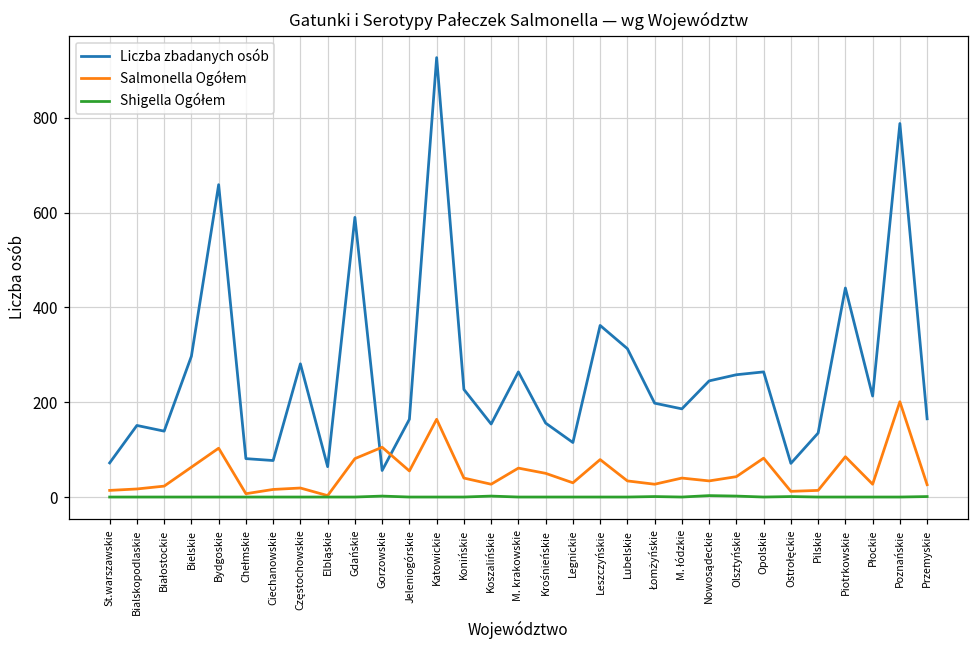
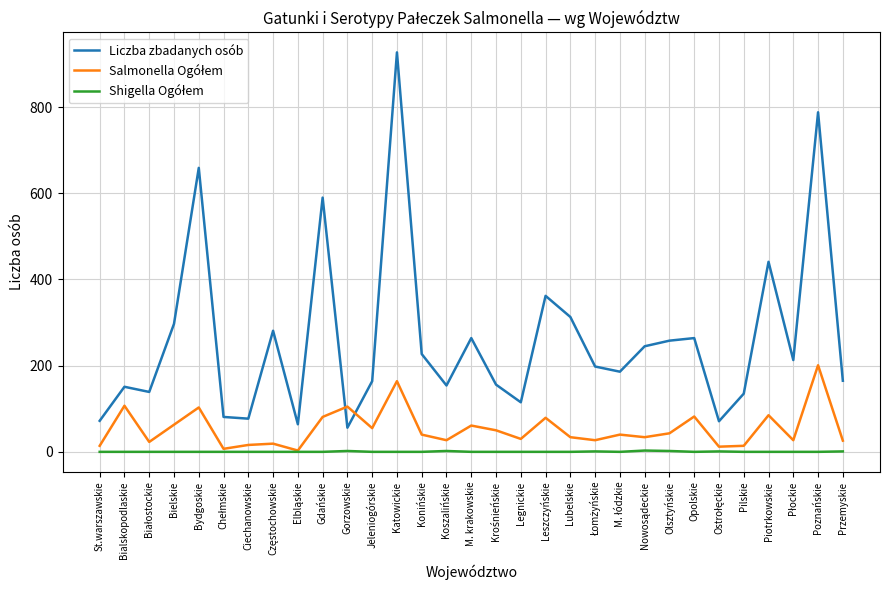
Salmonella Ogółem, Bialskopodlaskie: 20 -> 110
